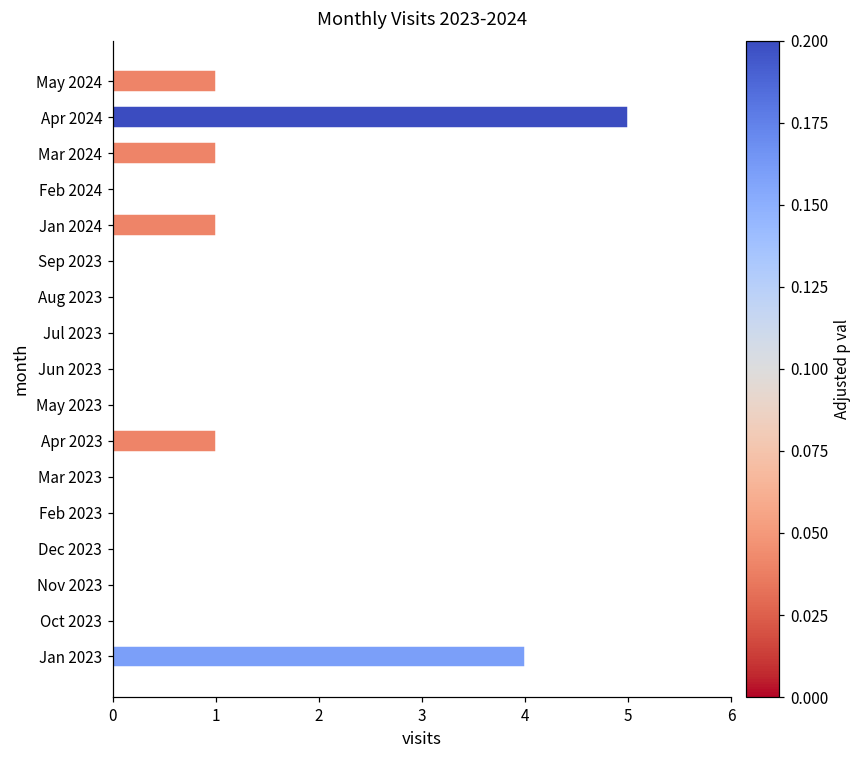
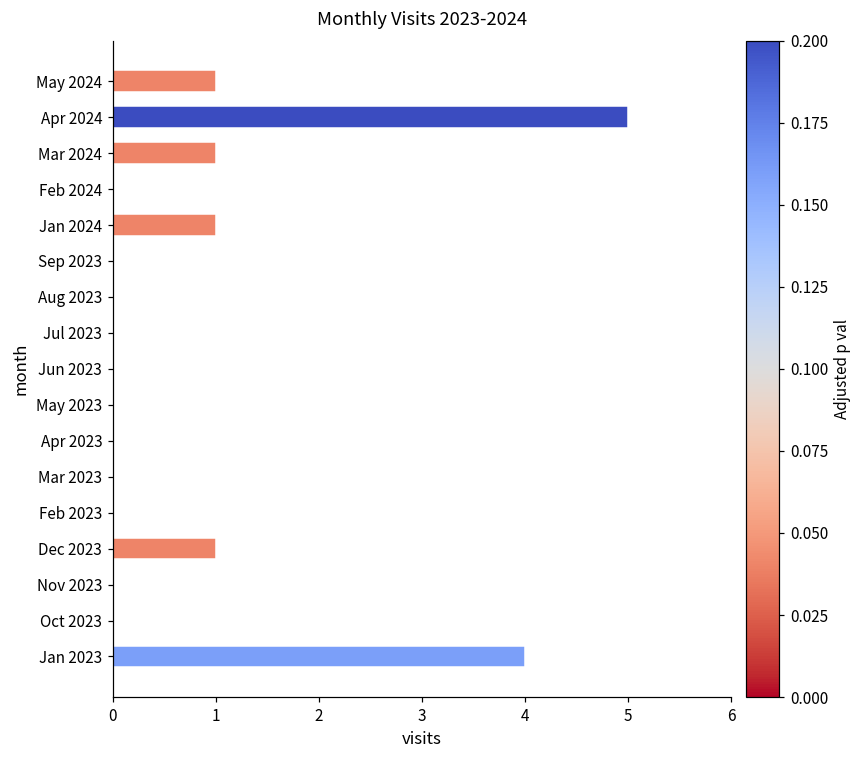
Apr 2023: 1 -> 0
Dec 2023: 0 -> 1
